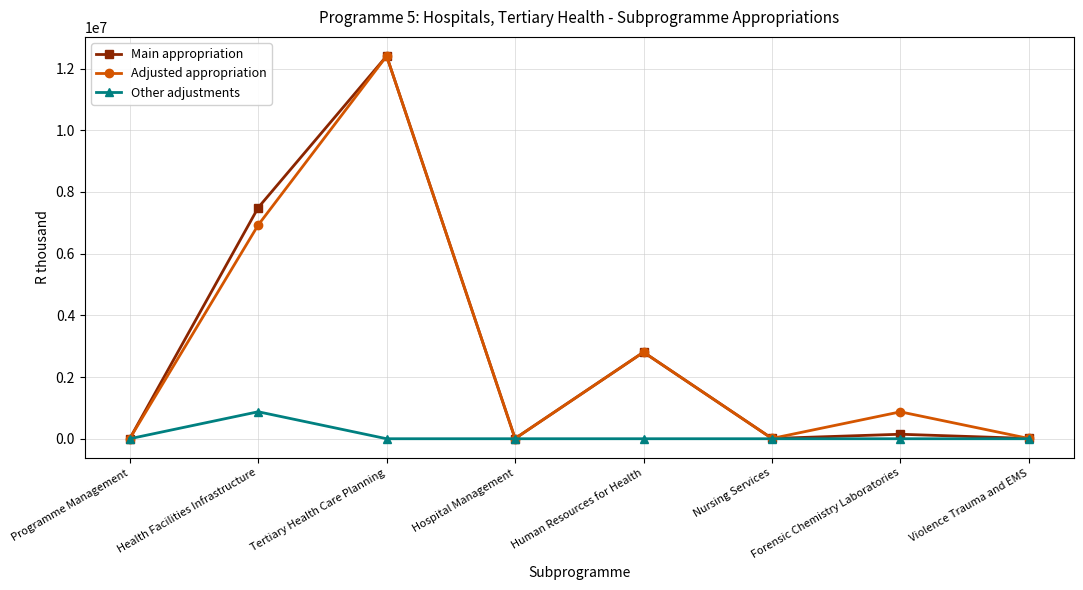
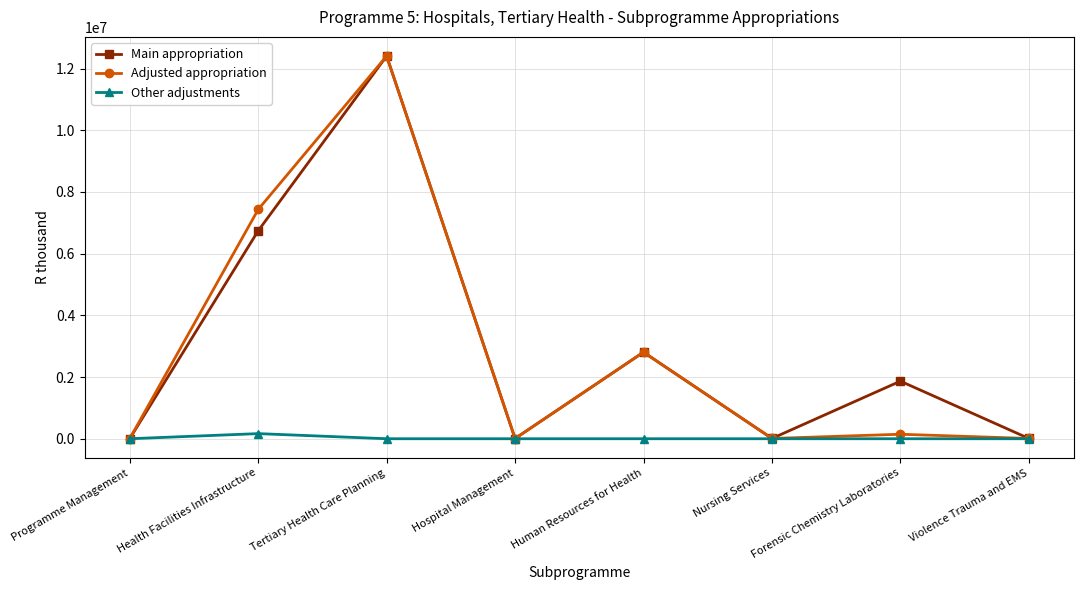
Main appropriation, Health Facilities Infrastructure: 7500000 -> 6700000
Adjusted appropriation, Health Facilities Infrastructure: 6900000 -> 7400000
Other adjustments, Health Facilities Infrastructure: 900000 -> 200000
Main appropriation, Forensic Chemistry Laboratories: 100000 -> 1900000
Adjusted appropriation, Forensic Chemistry Laboratories: 900000 -> 100000
